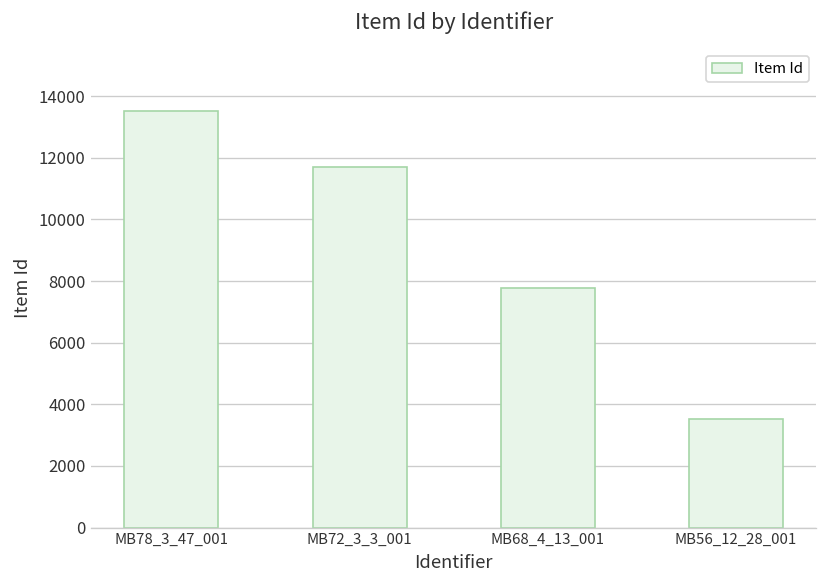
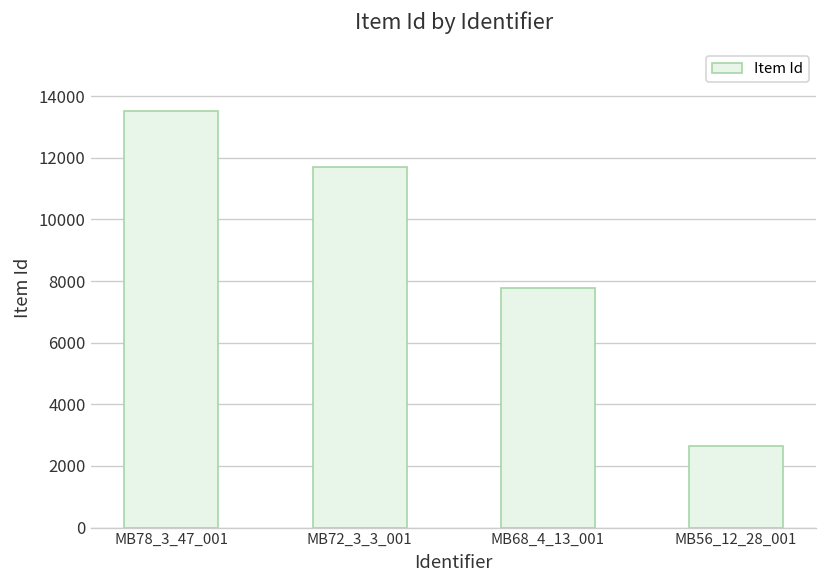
MB56_12_28_001: 3500 -> 2600
